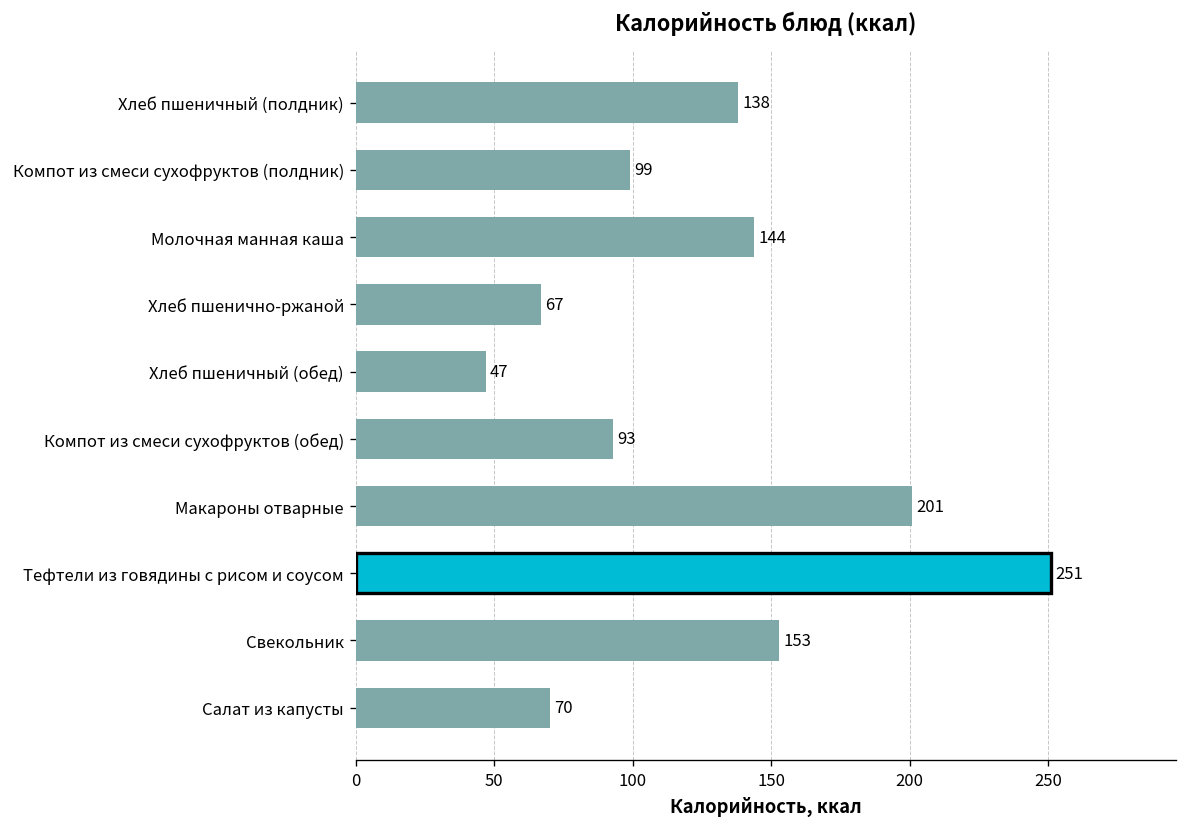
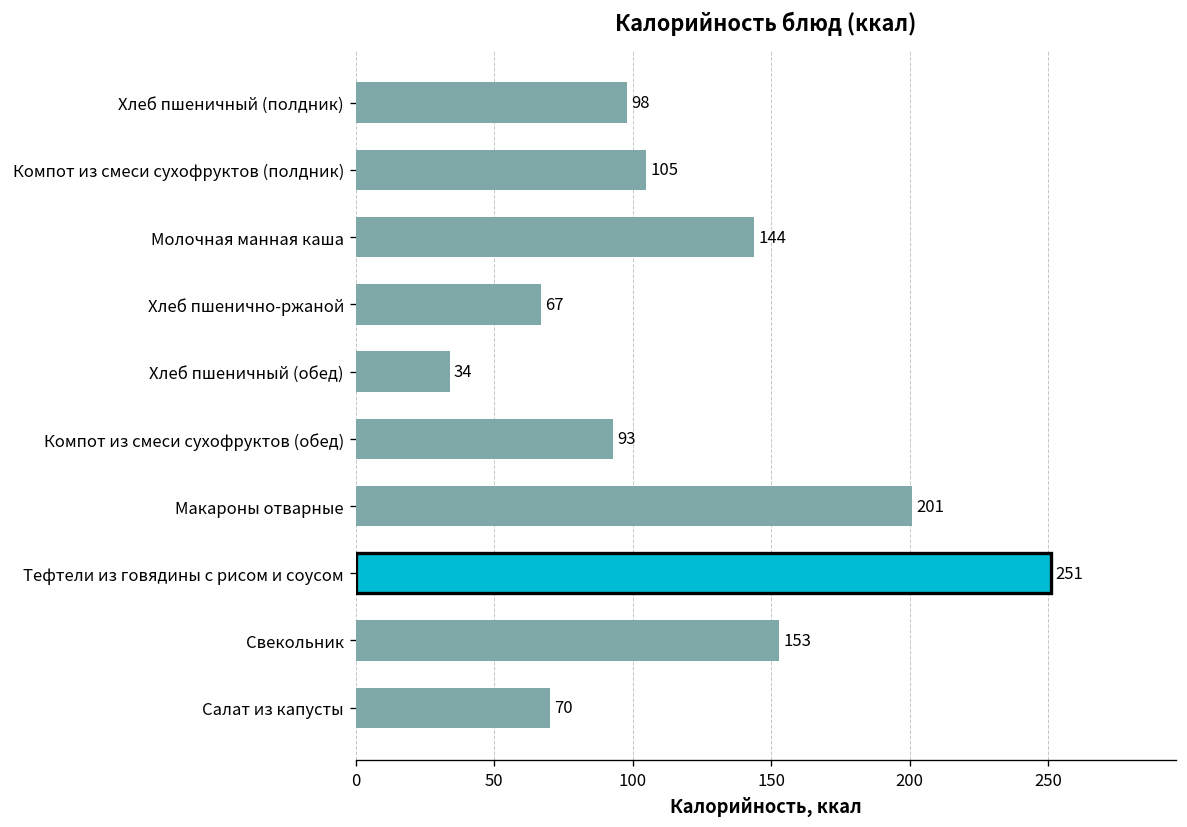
Хлеб пшеничный (полдник): 138 -> 98
Компот из смеси сухофруктов (полдник): 99 -> 105
Хлеб пшеничный (обед): 47 -> 34
